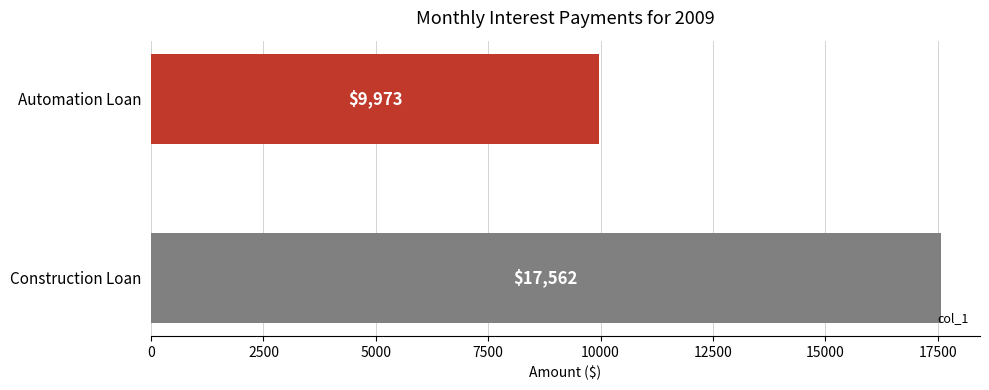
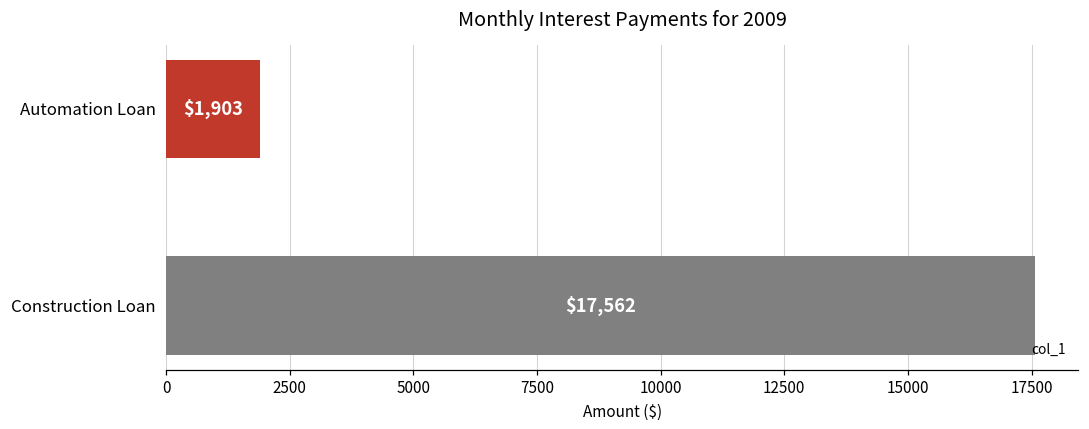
Automation Loan: $9,973 -> $1,903
